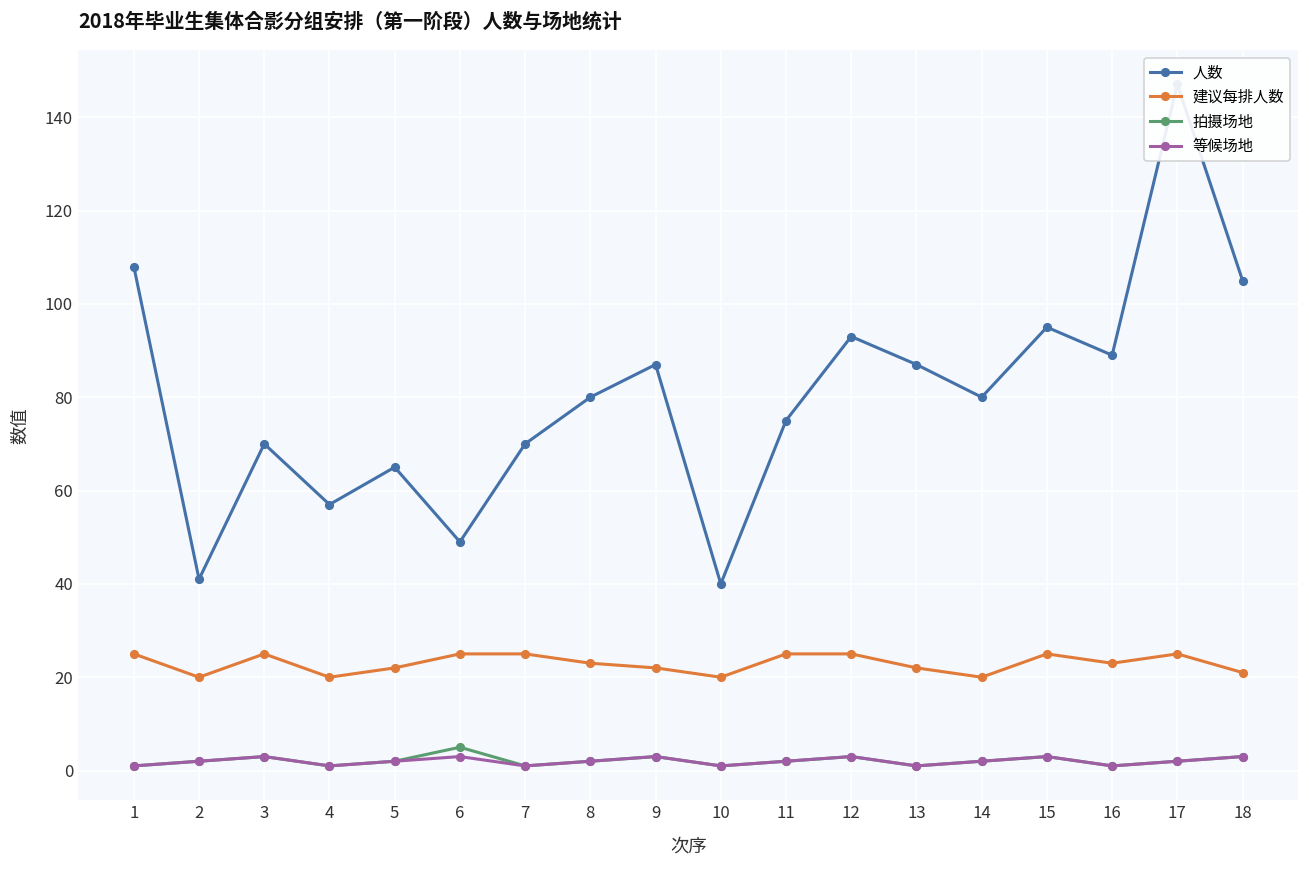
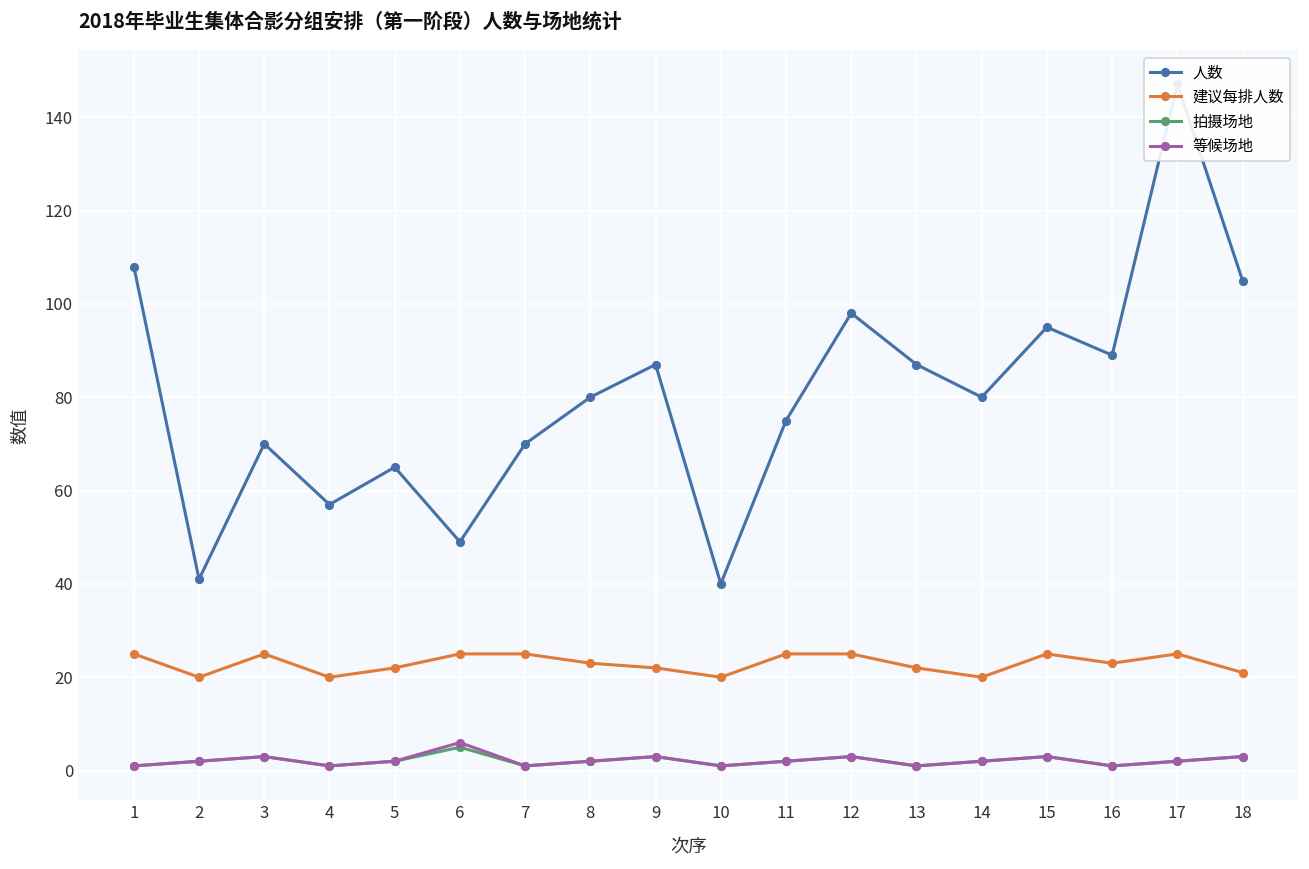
等候场地, 6: 3 -> 6
人数, 12: 93 -> 98
